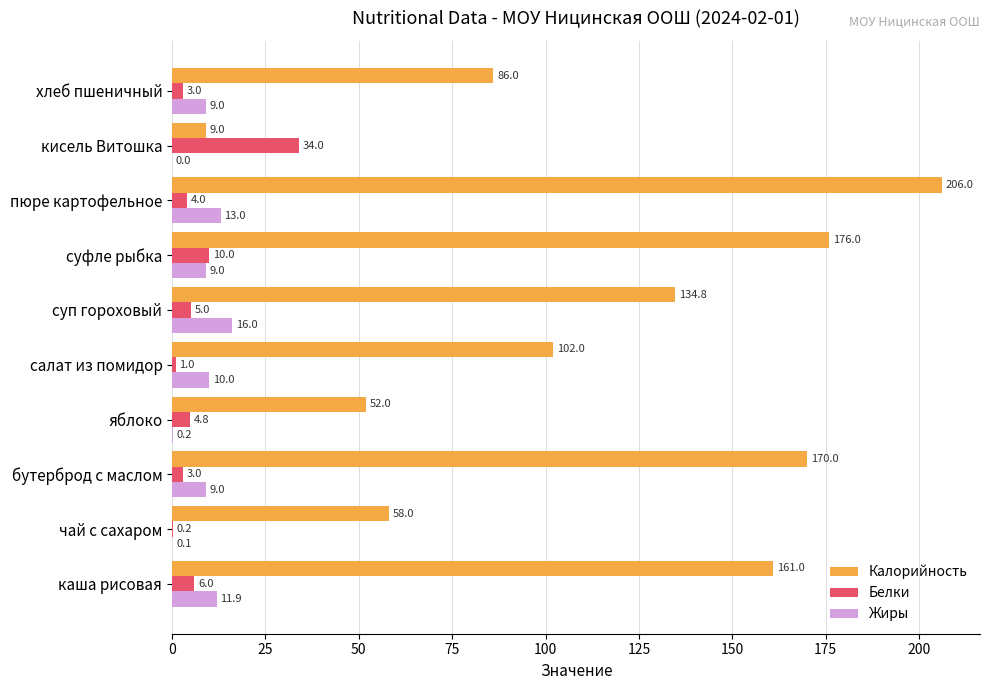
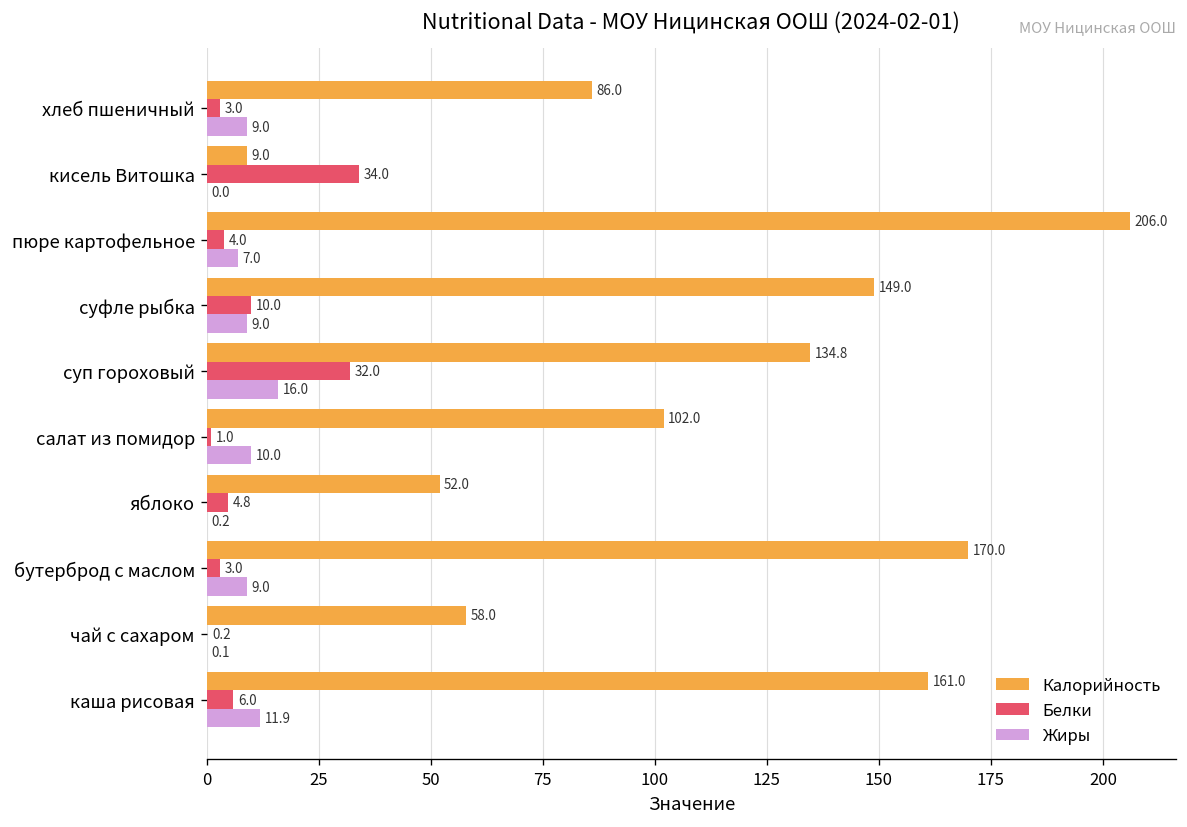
Жиры, пюре картофельное: 13.0 -> 7.0
Калорийность, суфле рыбка: 176.0 -> 149.0
Белки, суп гороховый: 5.0 -> 32.0
